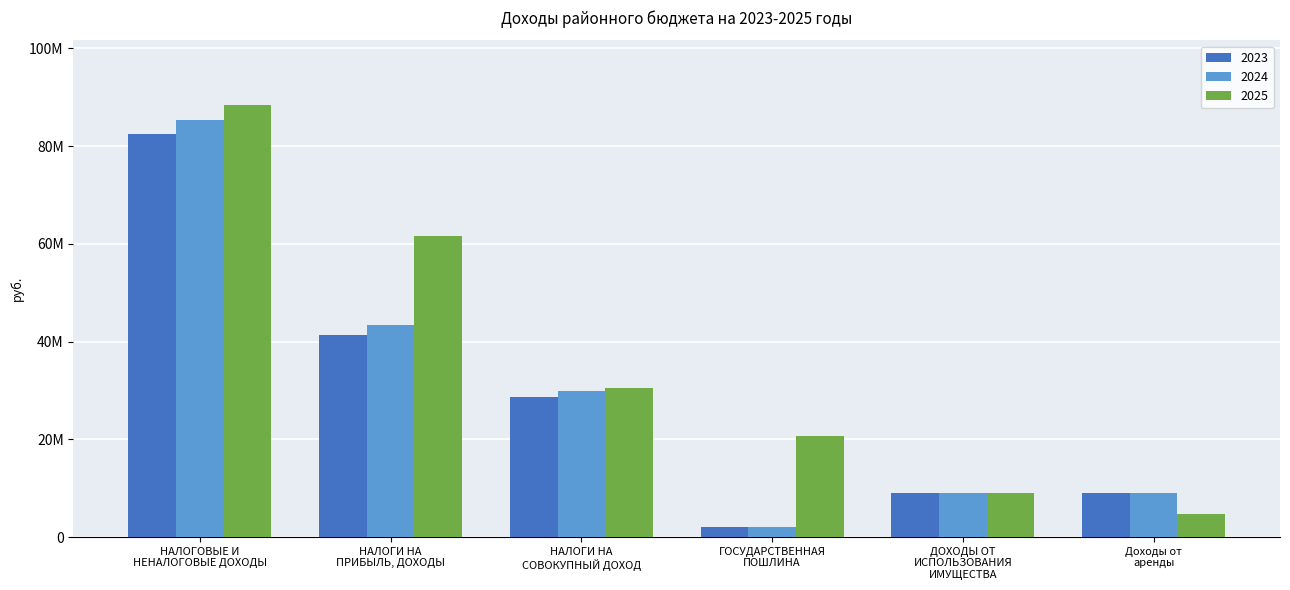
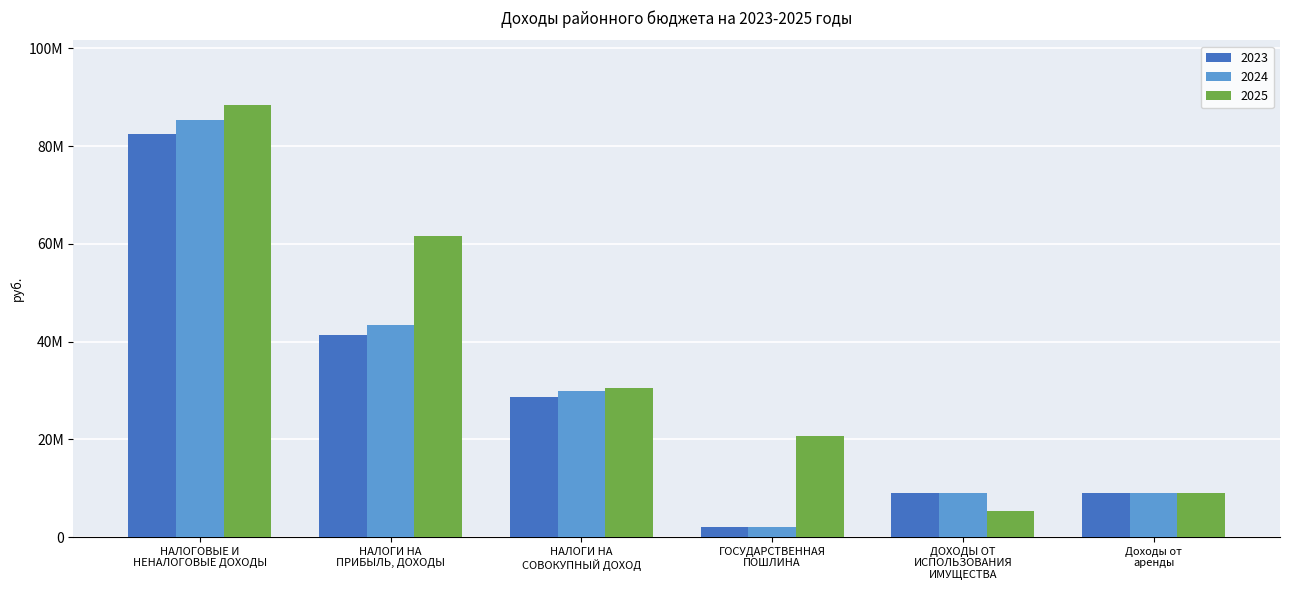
2025, ДОХОДЫ ОТ ИСПОЛЬЗОВАНИЯ ИМУЩЕСТВА: 9000000 -> 5000000
2025, Доходы от аренды: 5000000 -> 9000000
